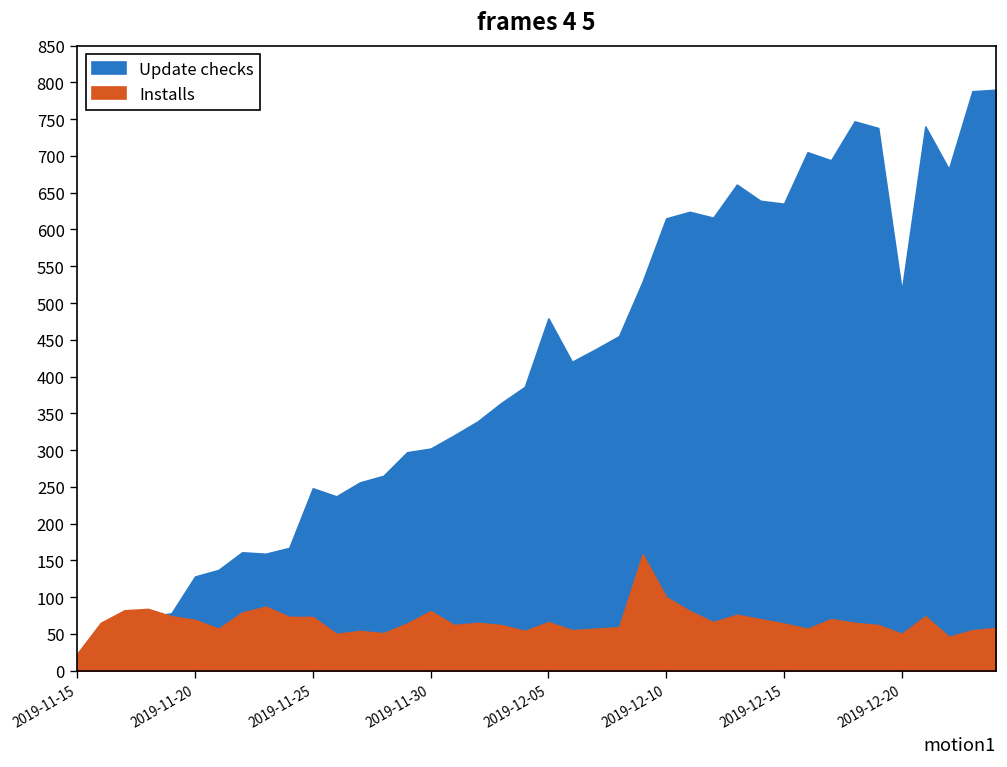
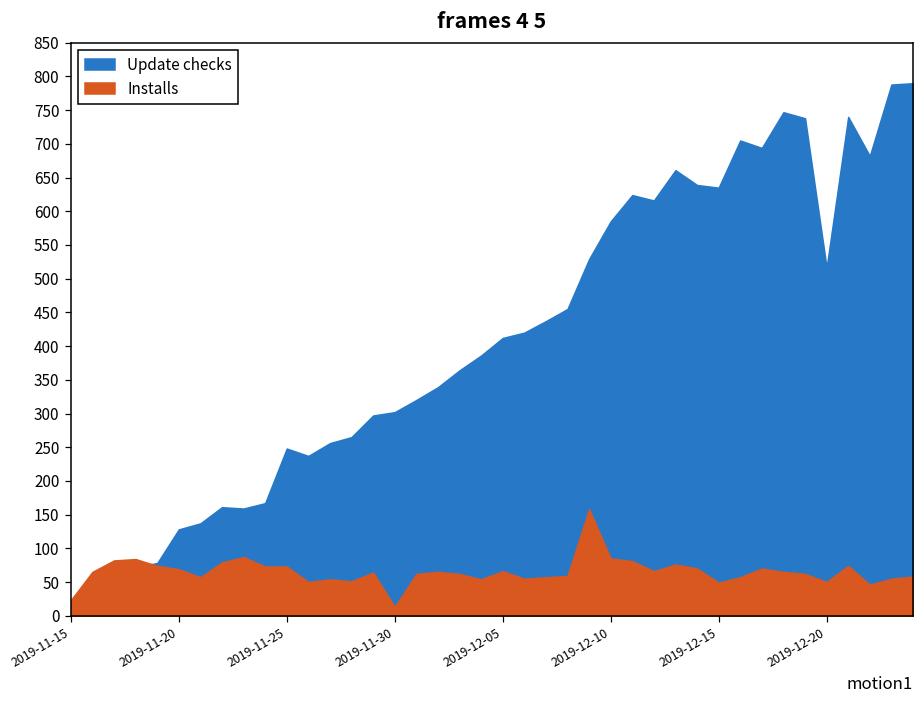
Installs, 2019-11-30: 80 -> 10
Update checks, 2019-12-05: 480 -> 410
Update checks, 2019-12-10: 620 -> 590
Installs, 2019-12-10: 100 -> 90
Installs, 2019-12-15: 60 -> 50
